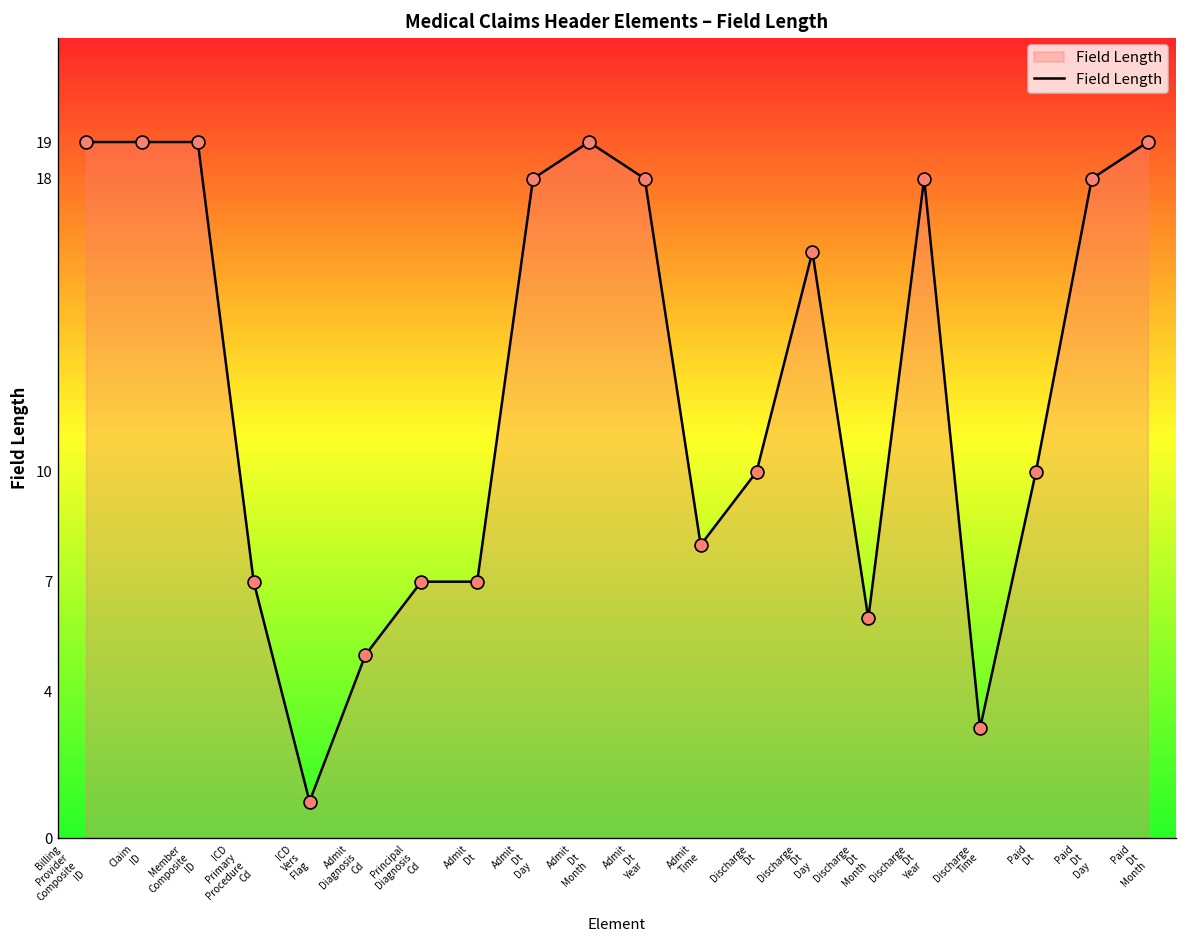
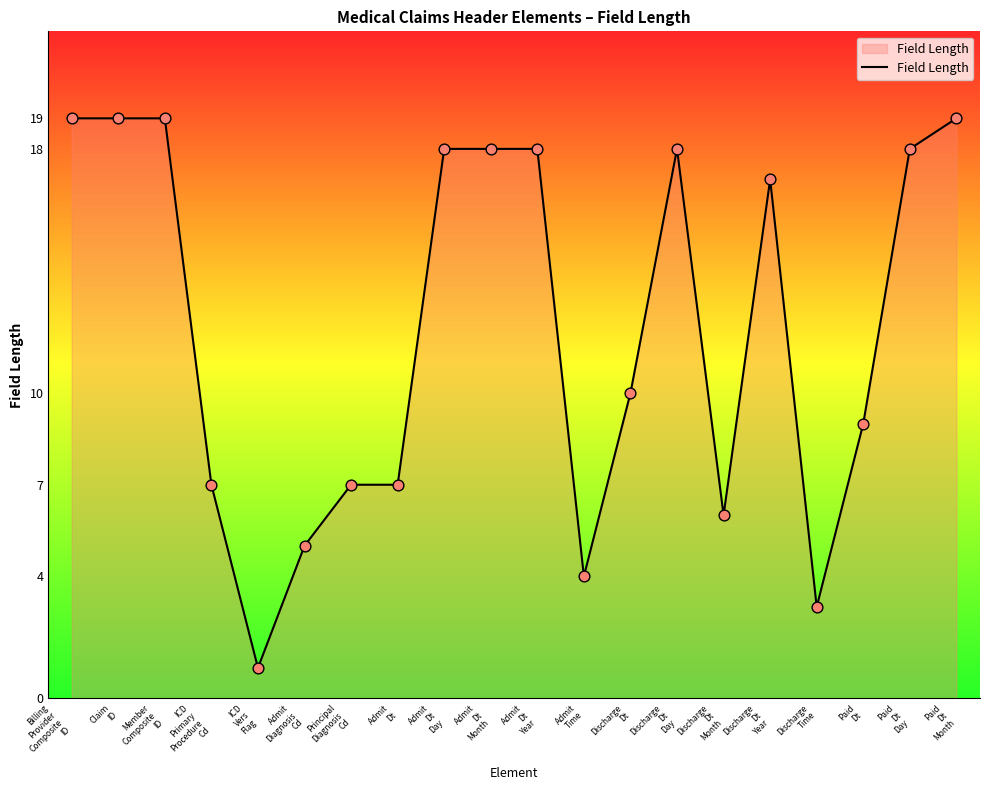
Admit Dt Month: 19 -> 18
Admit Time: 8 -> 4
Discharge Dt Day: 16 -> 18
Discharge Dt Year: 18 -> 17
Paid Dt: 10 -> 9
